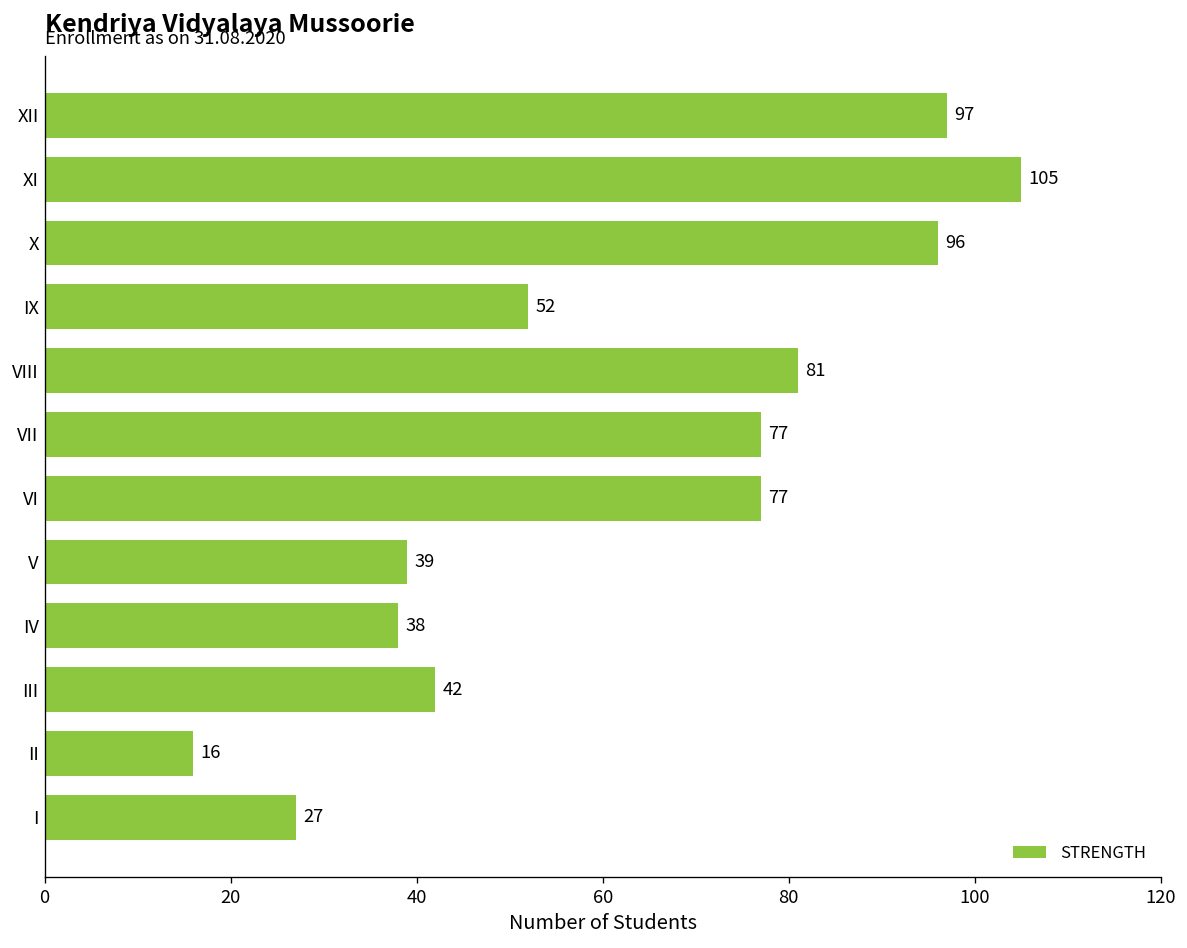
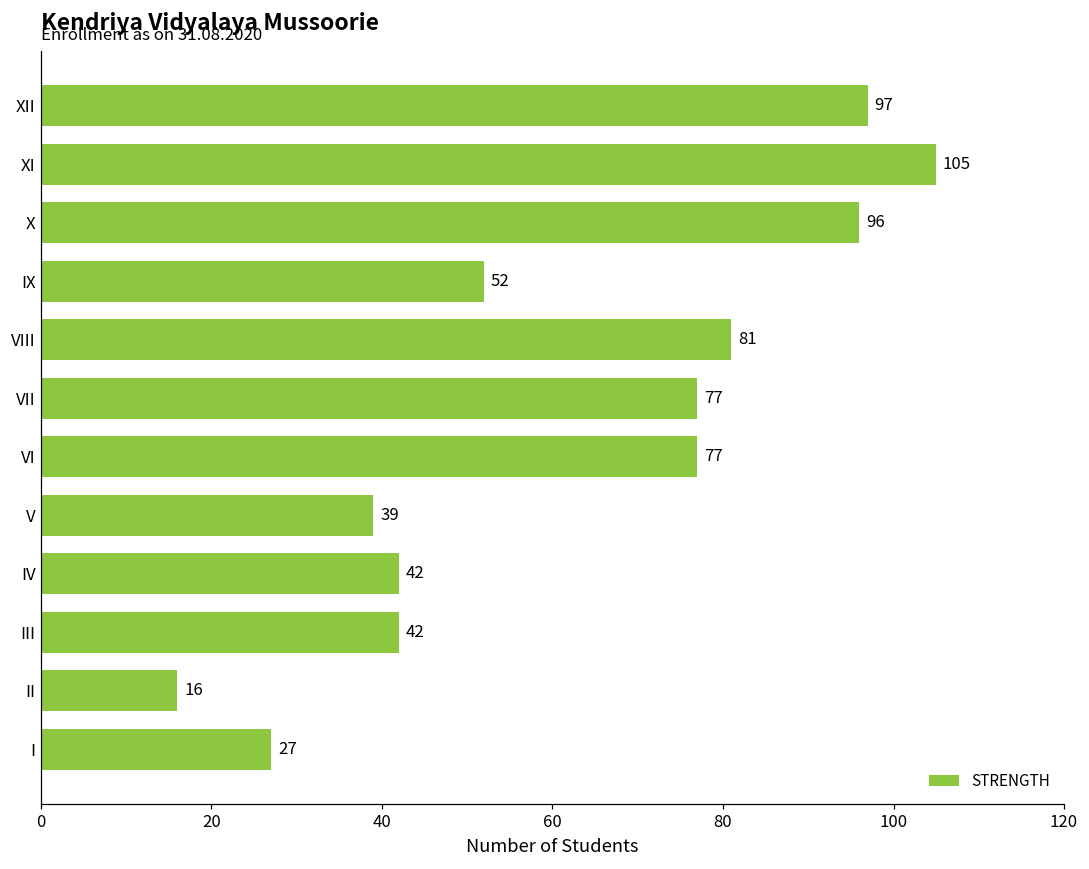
IV: 38 -> 42
